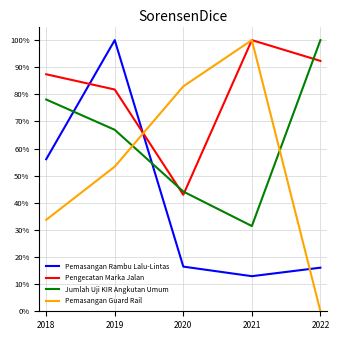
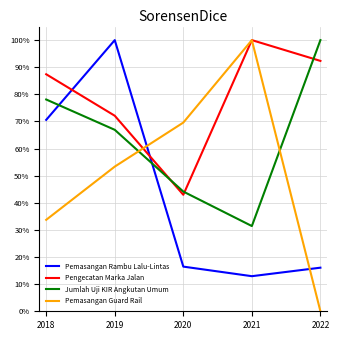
Pemasangan Rambu Lalu-Lintas, 2018: 56% -> 71%
Pengecatan Marka Jalan, 2019: 82% -> 72%
Pemasangan Guard Rail, 2020: 83% -> 70%
